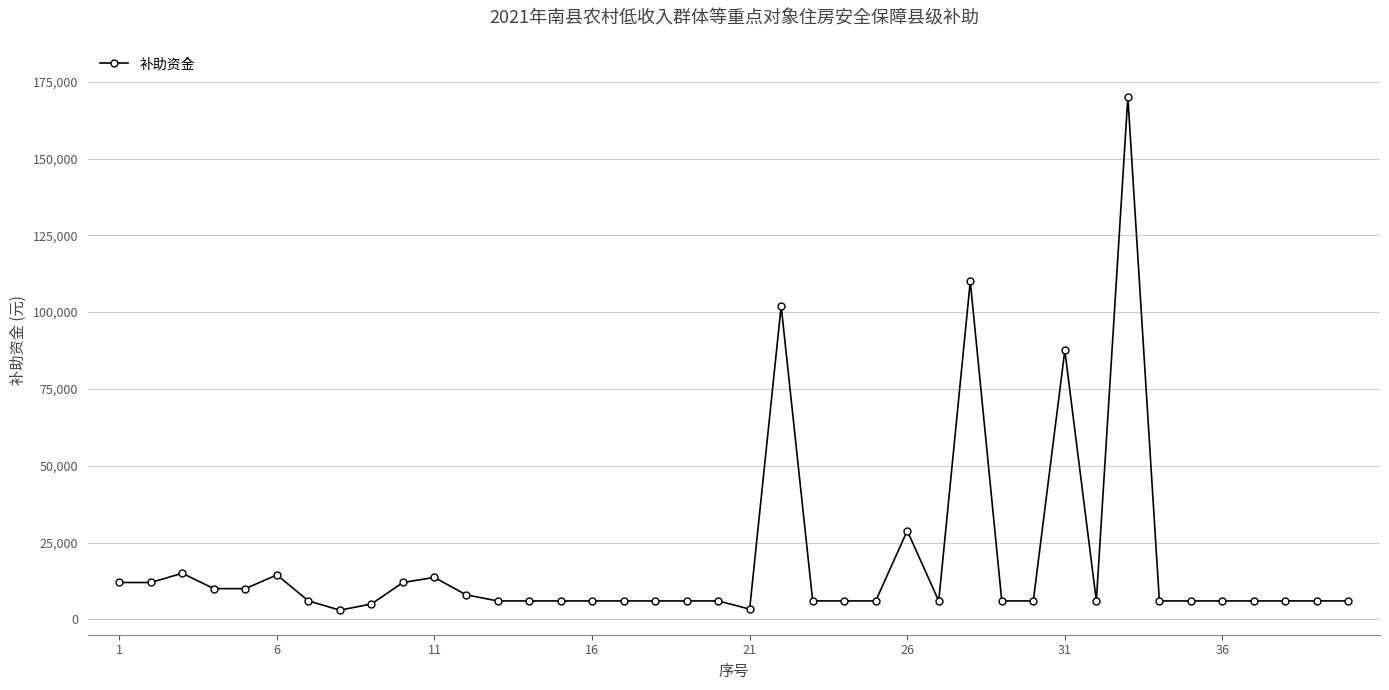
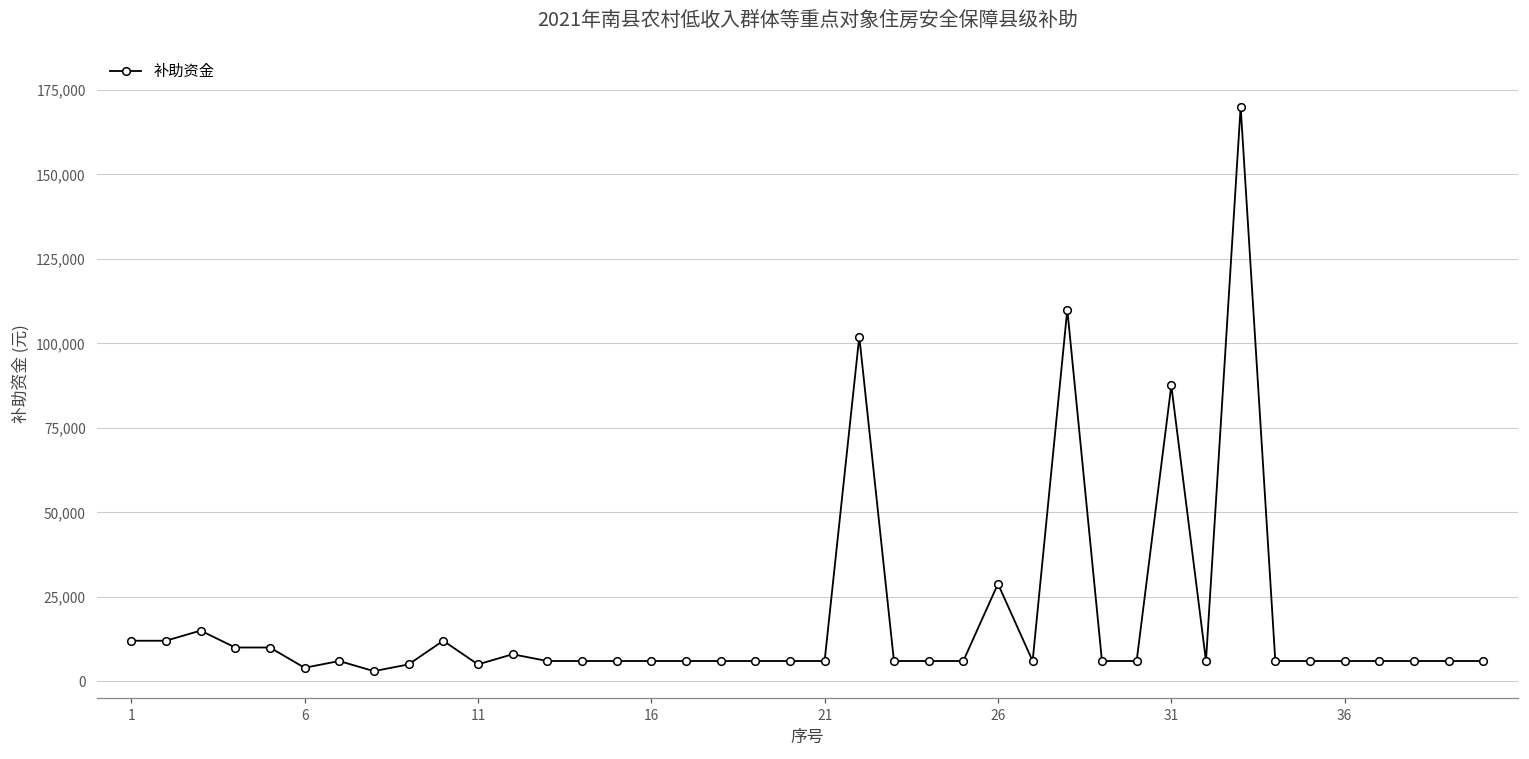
6: 14,000 -> 4,000
11: 14,000 -> 5,000
21: 3,000 -> 6,000
